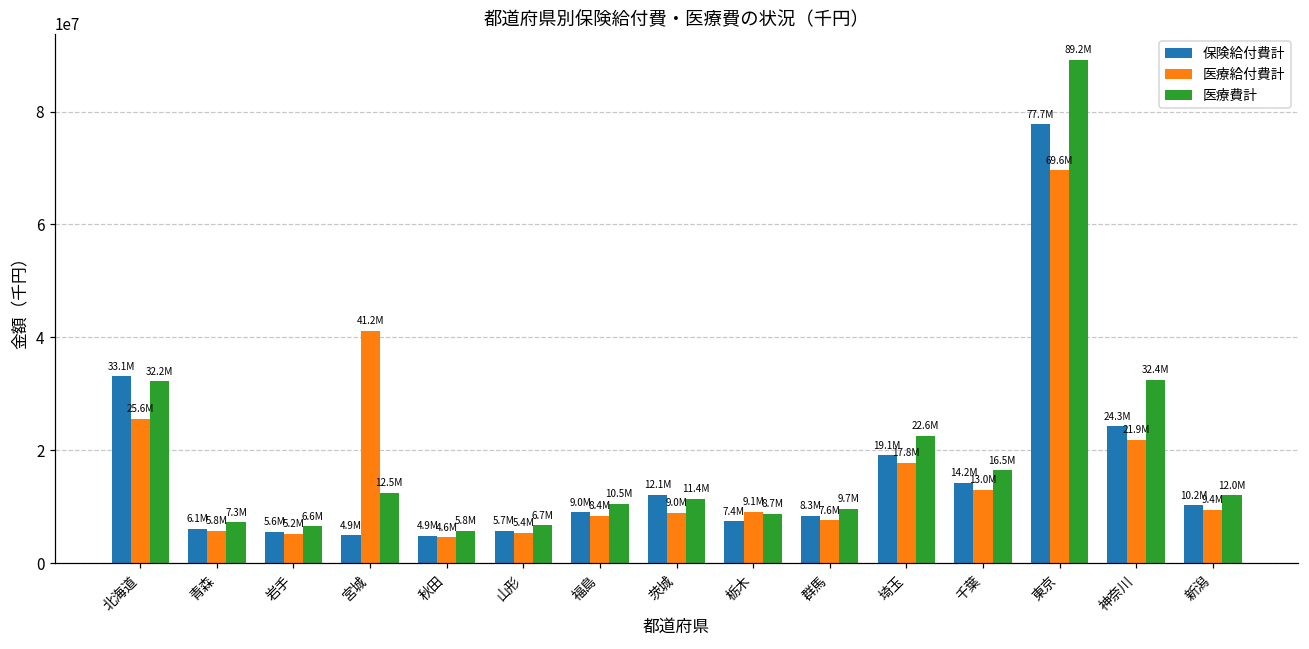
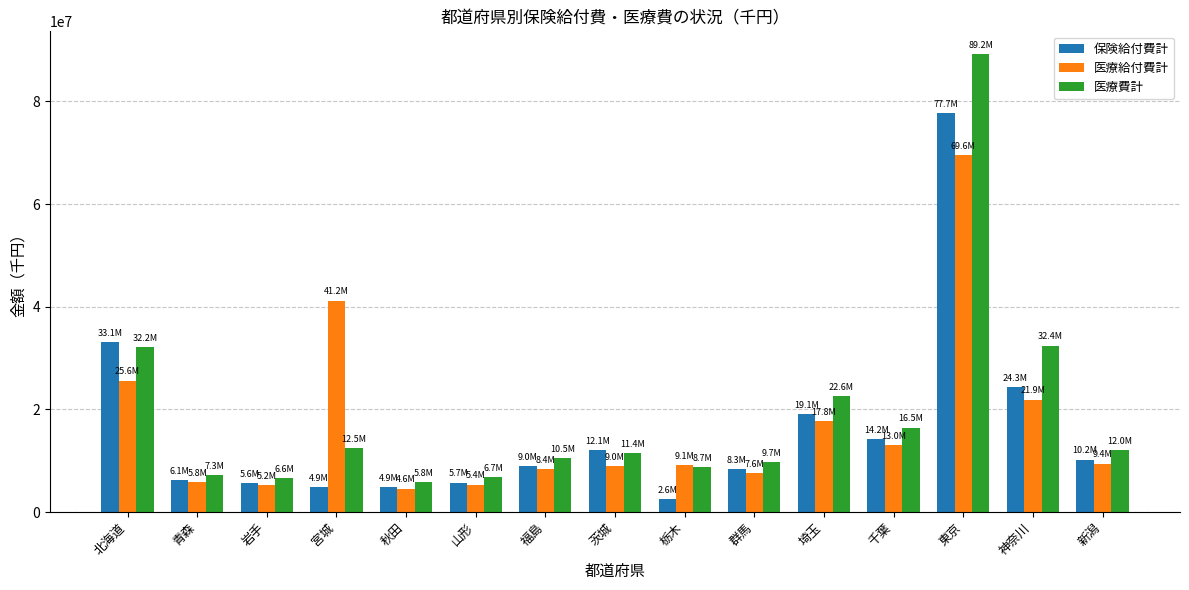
保険給付費計, 栃木: 7.4M -> 2.6M
